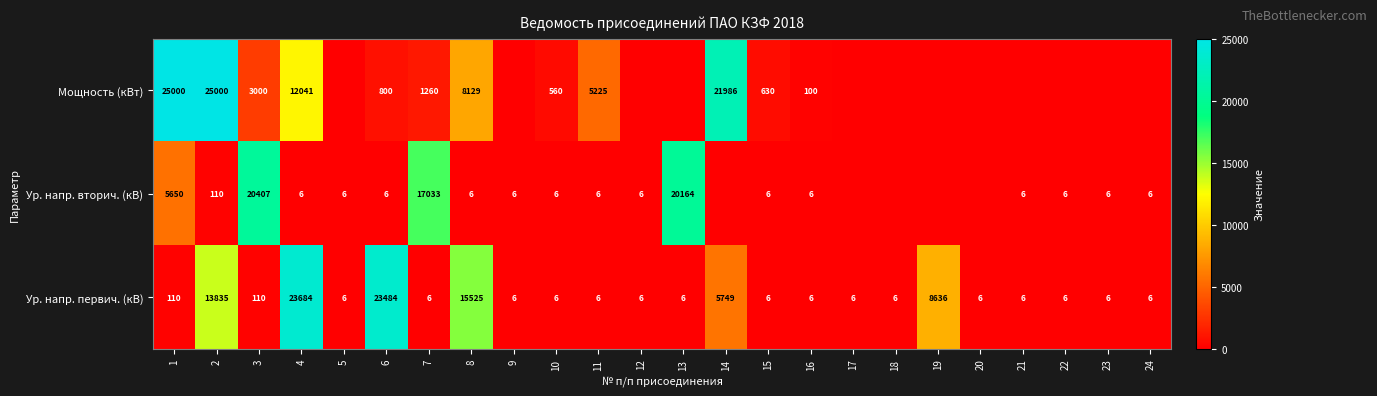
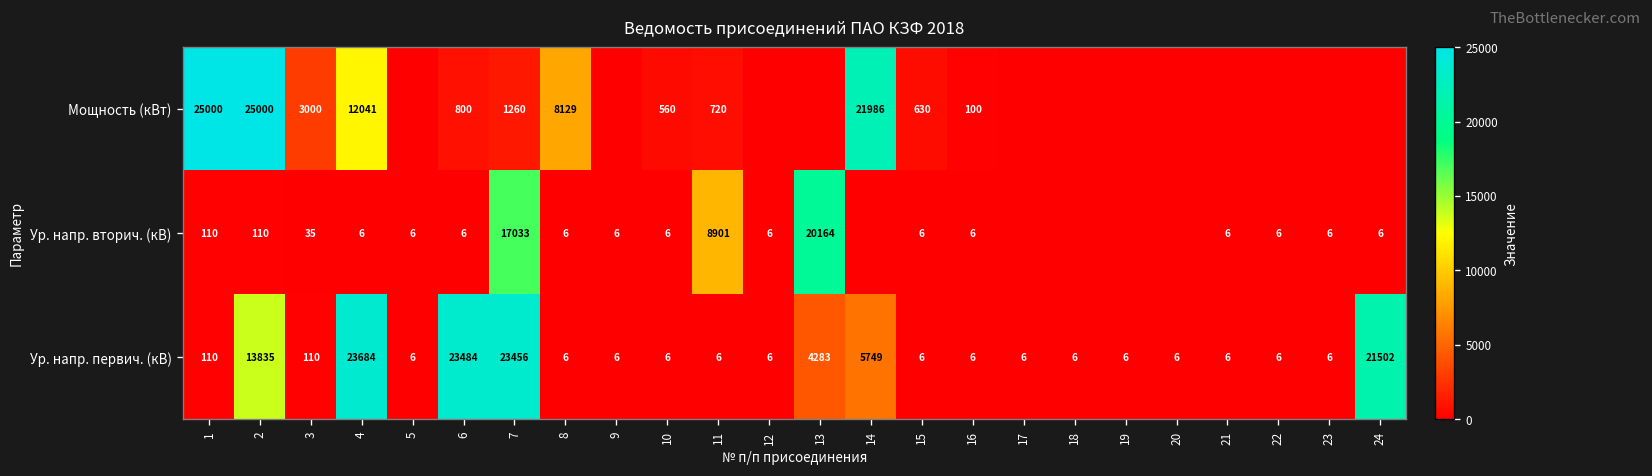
Мощность (кВт), 11: 5225 -> 720
Ур. напр. вторич. (кВ), 1: 5650 -> 110
Ур. напр. вторич. (кВ), 3: 20407 -> 35
Ур. напр. вторич. (кВ), 11: 6 -> 8901
Ур. напр. первич. (кВ), 7: 6 -> 23456
Ур. напр. первич. (кВ), 8: 15525 -> 6
Ур. напр. первич. (кВ), 13: 6 -> 4283
Ур. напр. первич. (кВ), 19: 8636 -> 6
Ур. напр. первич. (кВ), 24: 6 -> 21502
